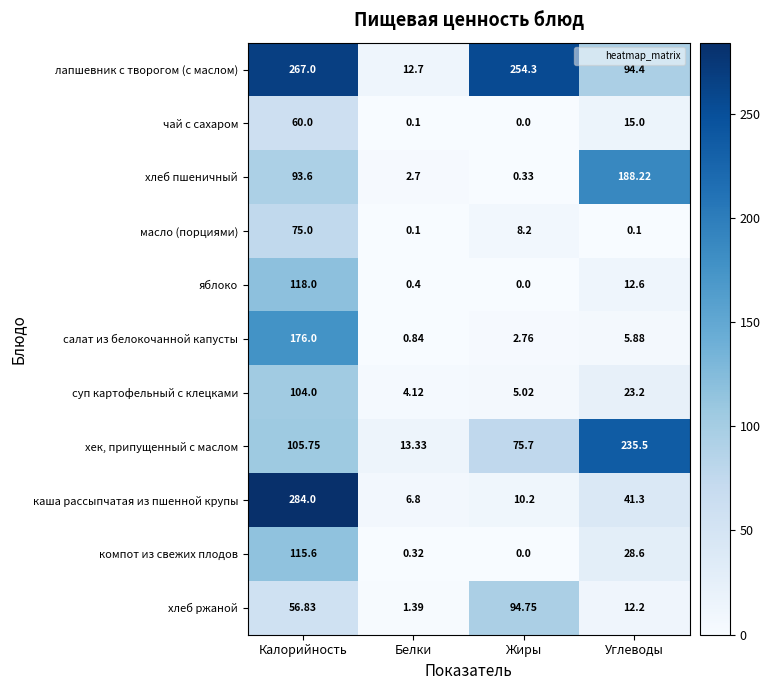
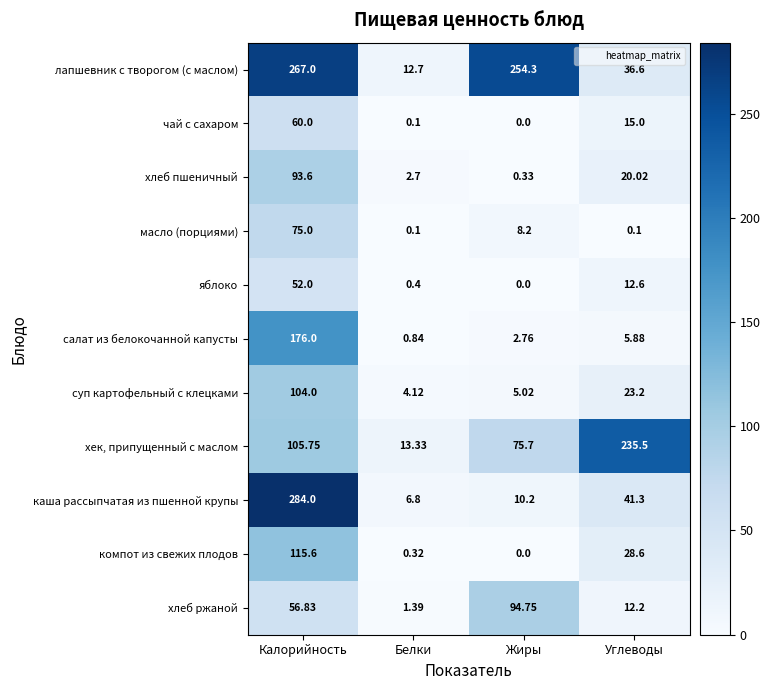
лапшевник с творогом (с маслом), Углеводы: 94.4 -> 36.6
хлеб пшеничный, Углеводы: 188.22 -> 20.02
яблоко, Калорийность: 118.0 -> 52.0
